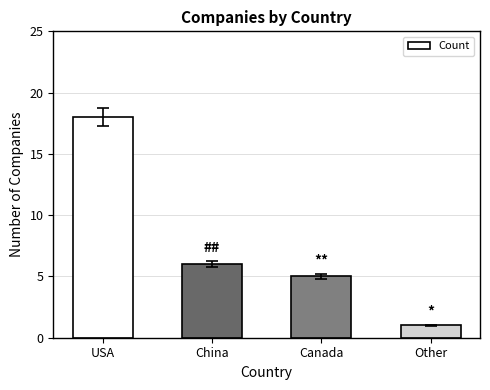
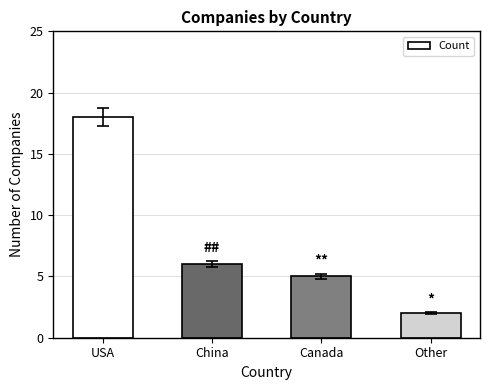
Count, Other: 1 -> 2
